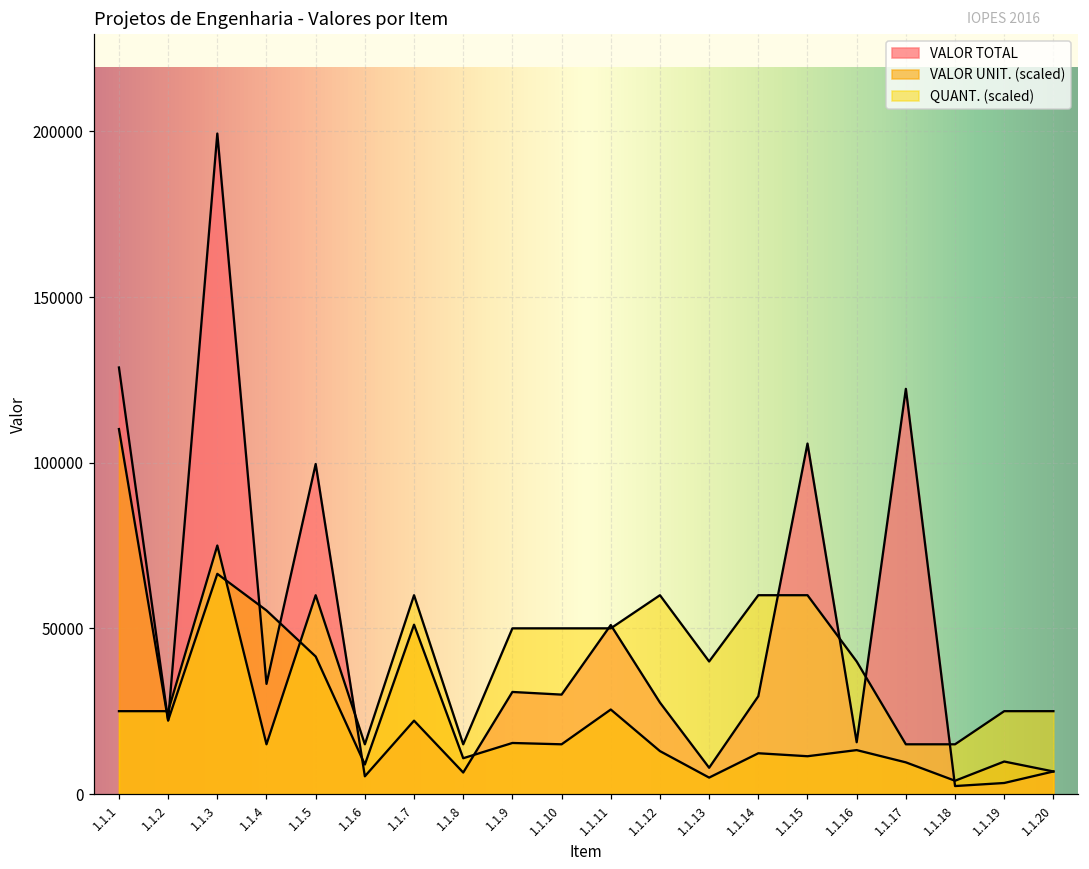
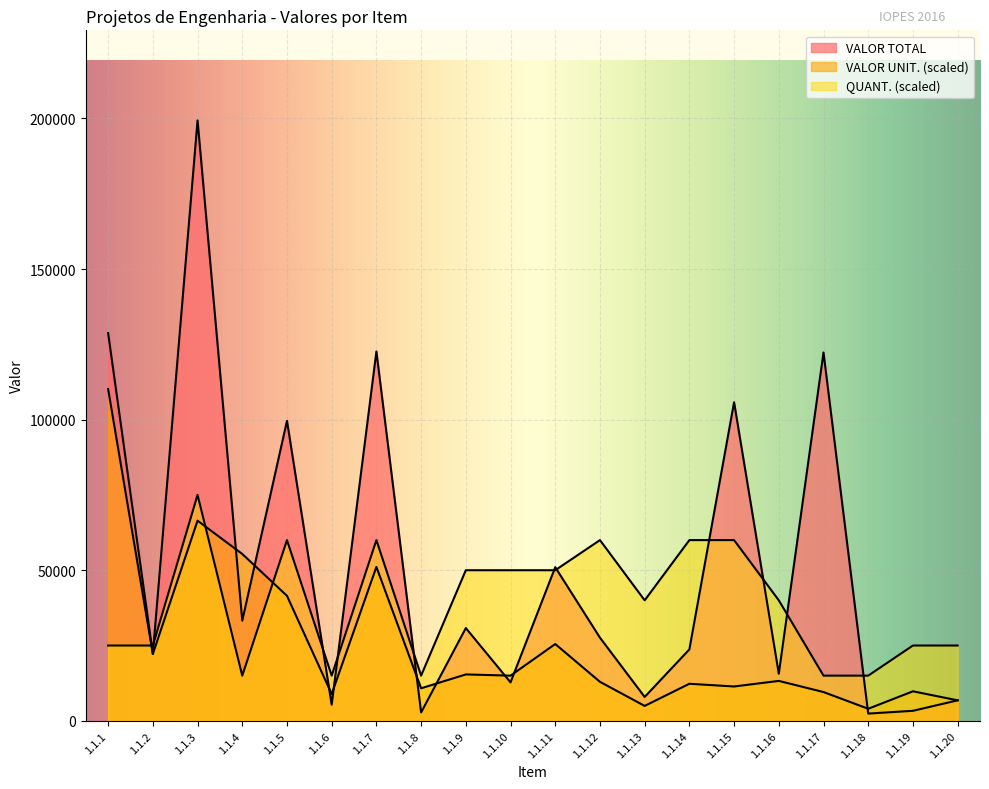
VALOR TOTAL, 1.1.7: 22000 -> 123000
VALOR TOTAL, 1.1.8: 6000 -> 3000
VALOR TOTAL, 1.1.10: 30000 -> 13000
VALOR TOTAL, 1.1.14: 30000 -> 24000
